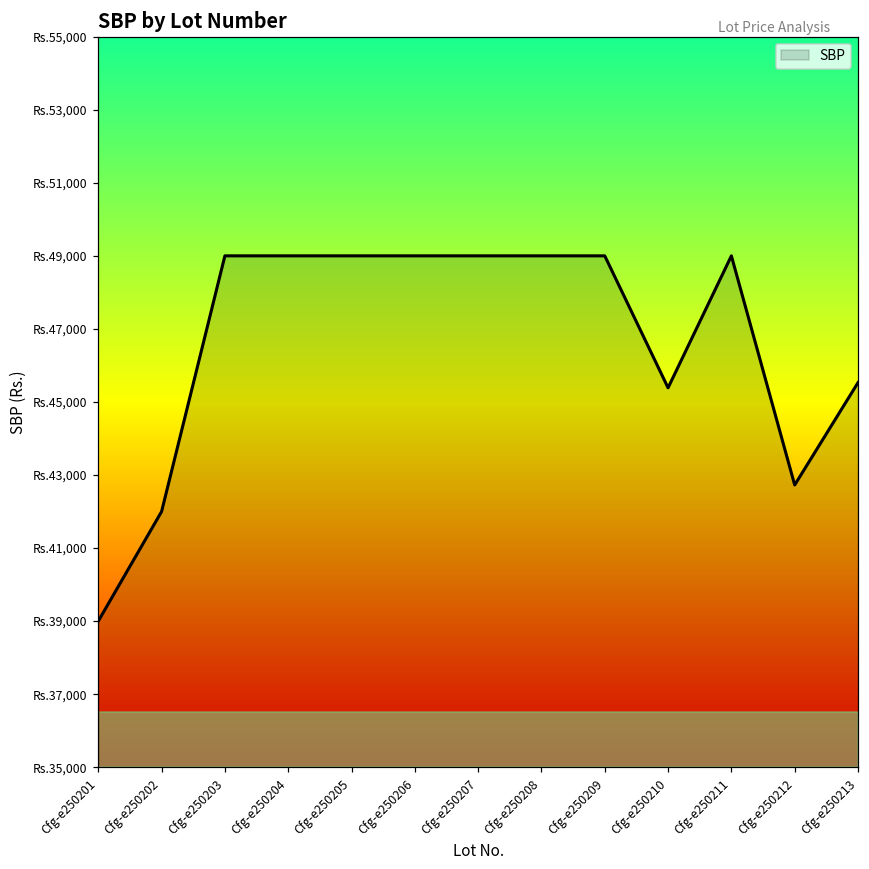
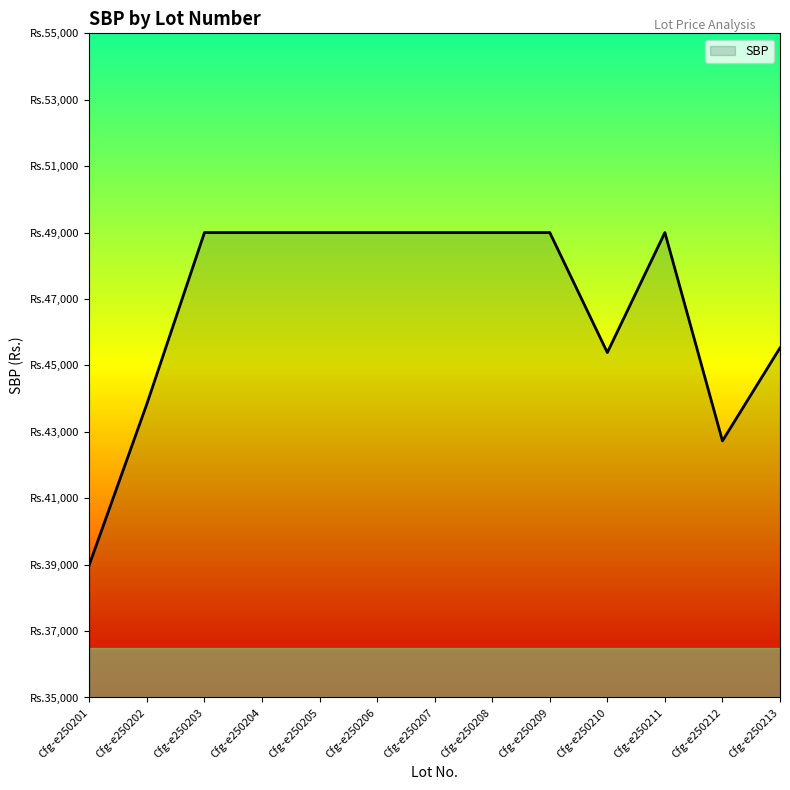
Cfg-e250202: Rs.42,000 -> Rs.43,800
